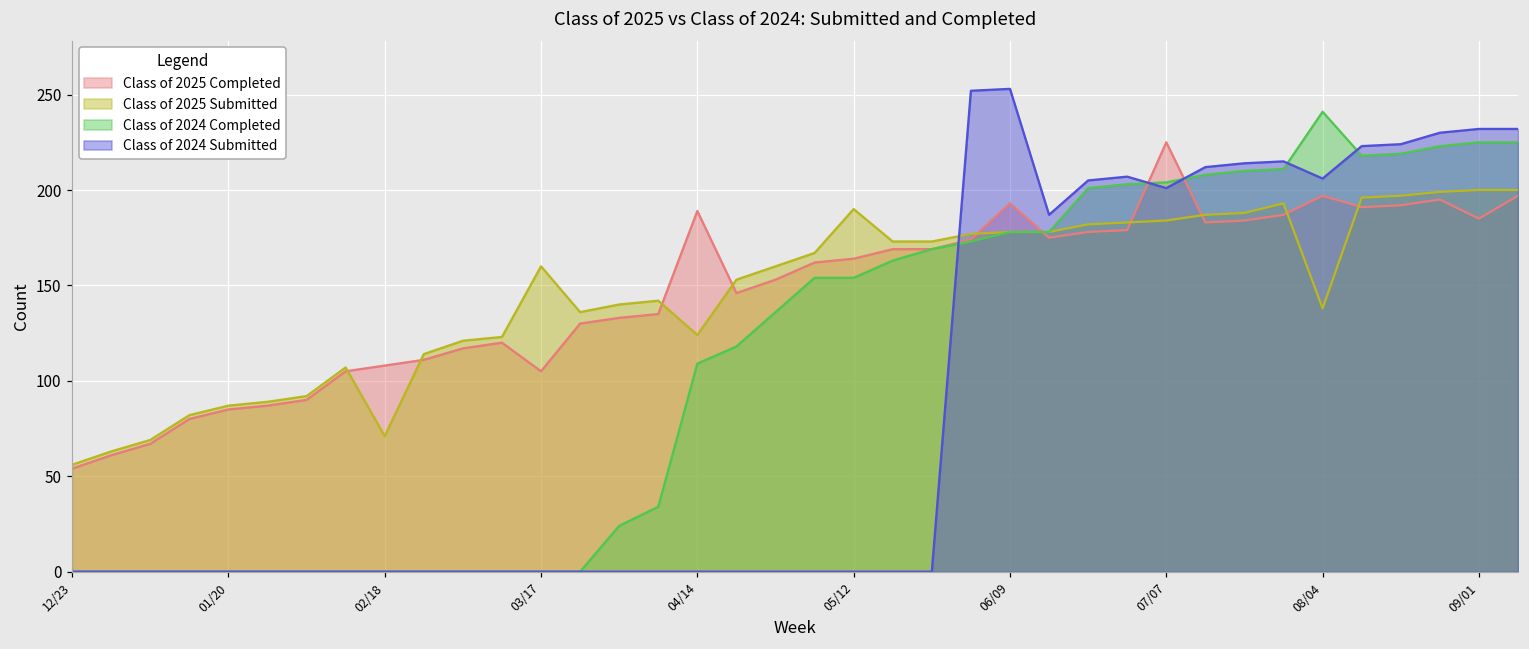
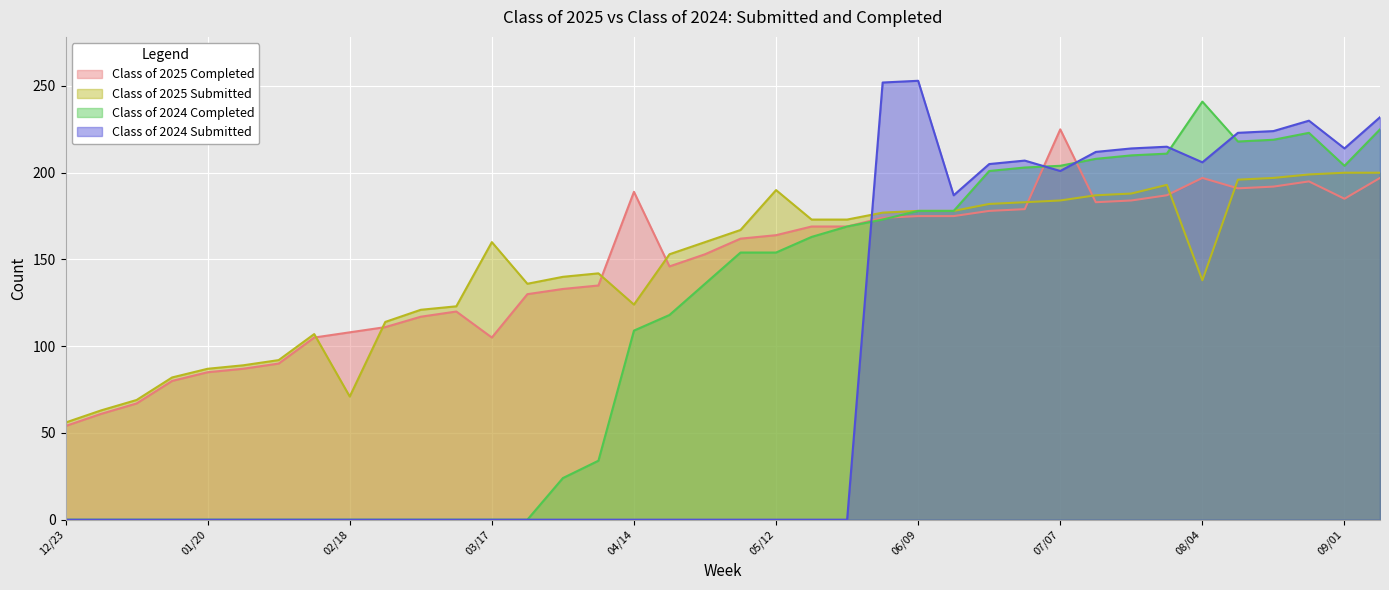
Class of 2025 Completed, 06/09: 193 -> 175
Class of 2024 Completed, 09/01: 225 -> 204
Class of 2024 Submitted, 09/01: 232 -> 214
